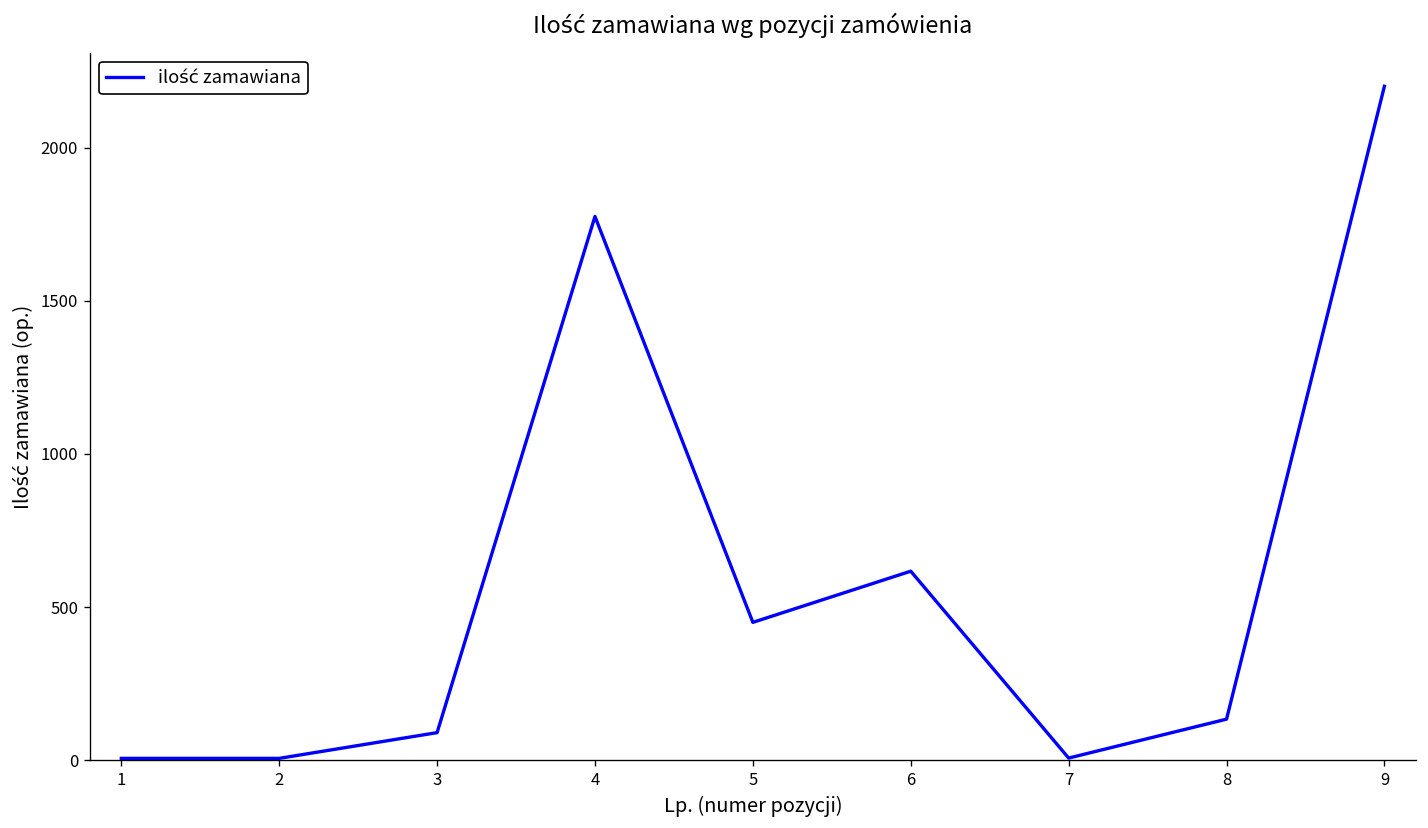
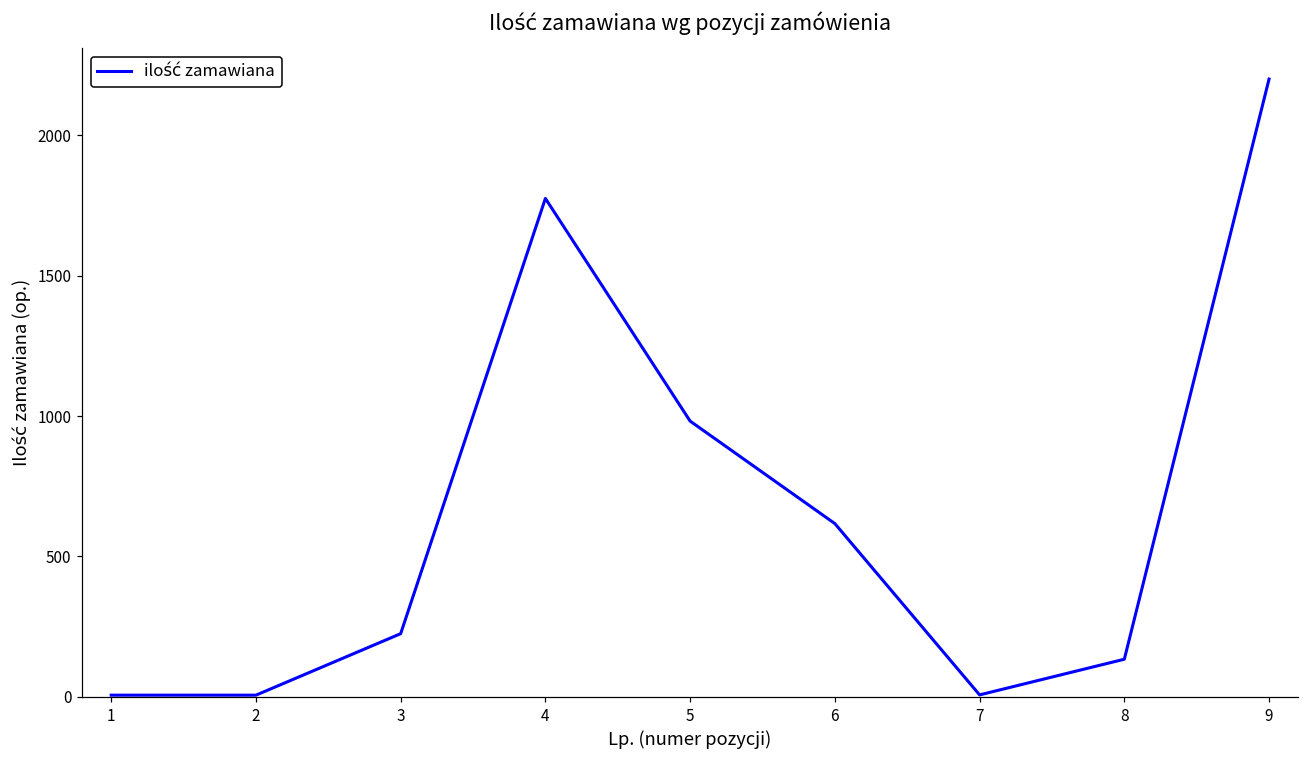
3: 90 -> 230
5: 450 -> 980
